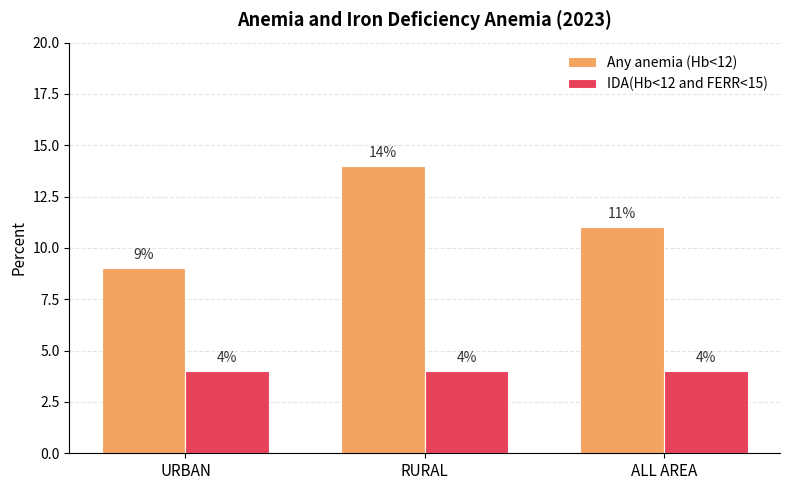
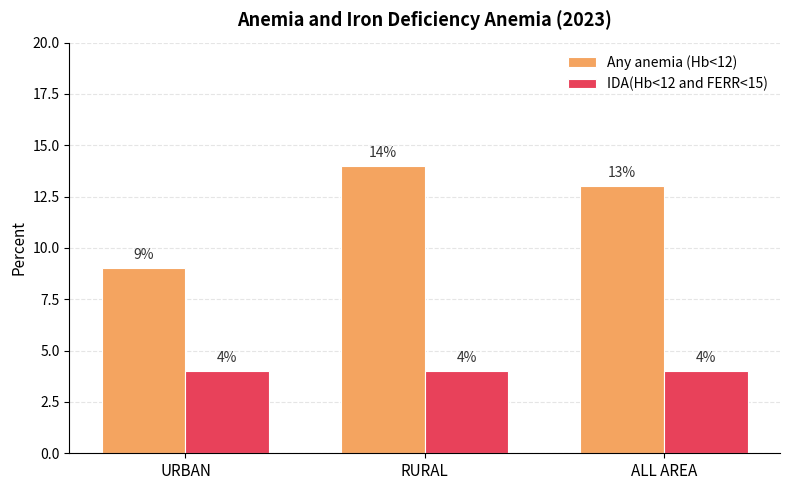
Any anemia (Hb<12), ALL AREA: 11% -> 13%
